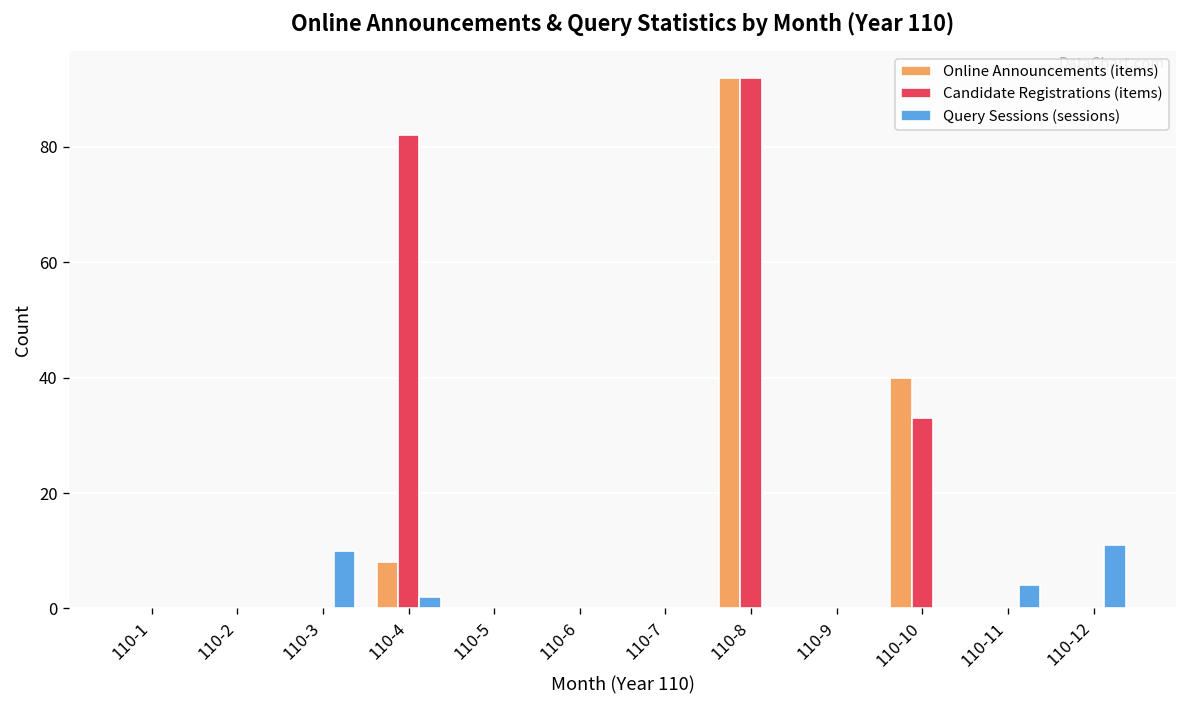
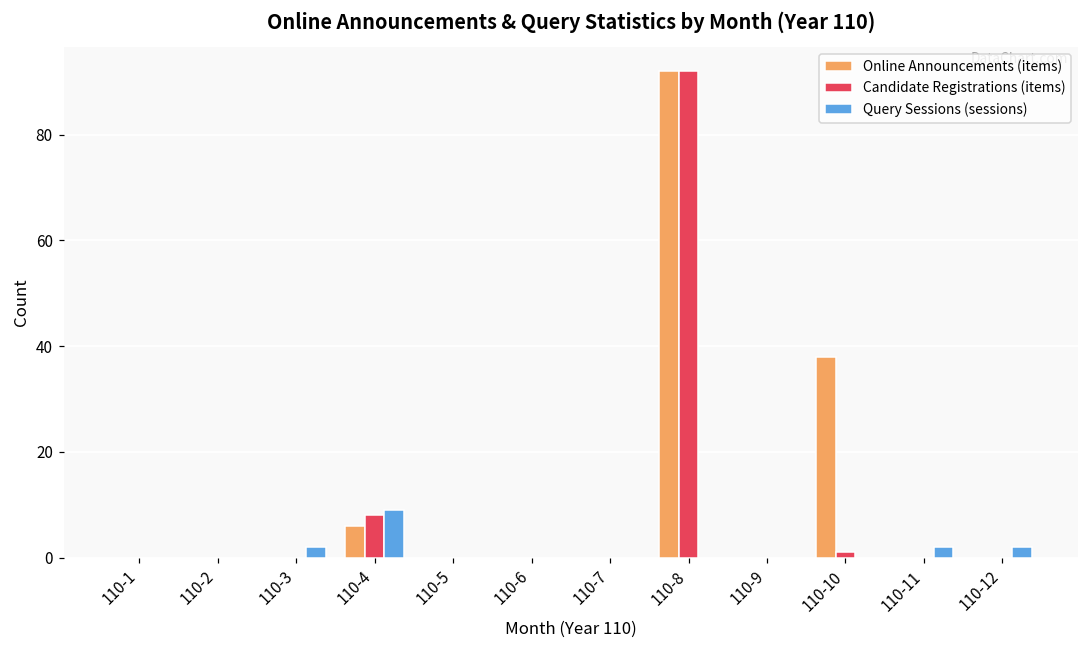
Query Sessions (sessions), 110-3: 10 -> 2
Online Announcements (items), 110-4: 8 -> 6
Candidate Registrations (items), 110-4: 82 -> 8
Query Sessions (sessions), 110-4: 2 -> 9
Online Announcements (items), 110-10: 40 -> 38
Candidate Registrations (items), 110-10: 33 -> 1
Query Sessions (sessions), 110-11: 4 -> 2
Query Sessions (sessions), 110-12: 11 -> 2
